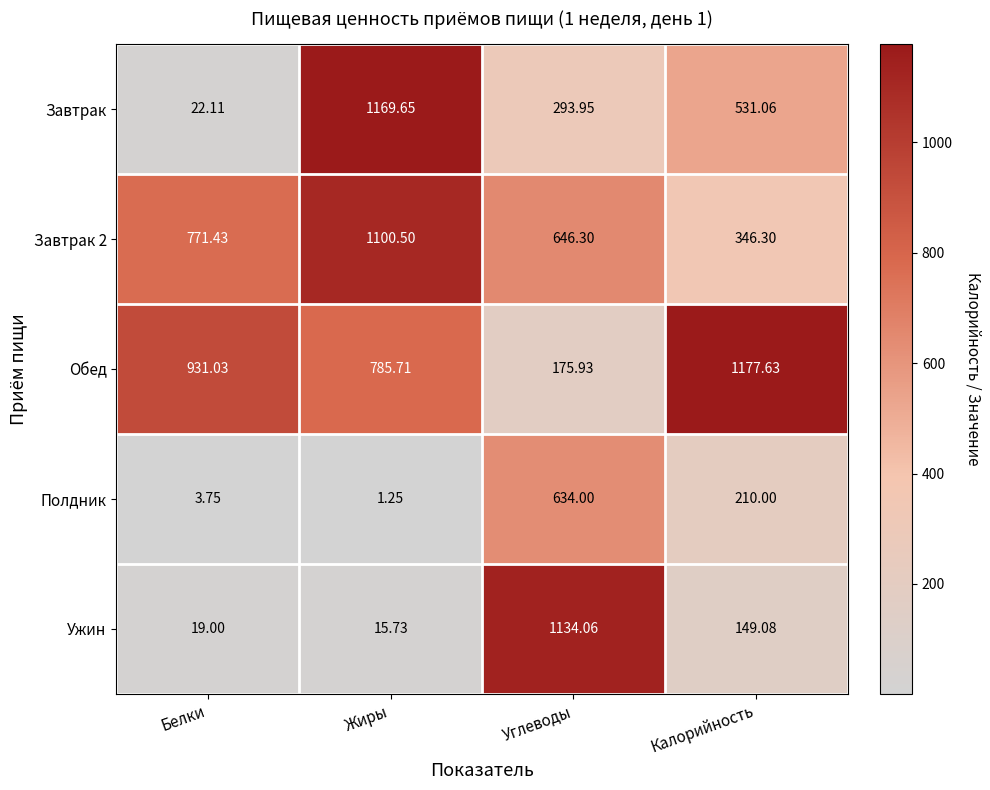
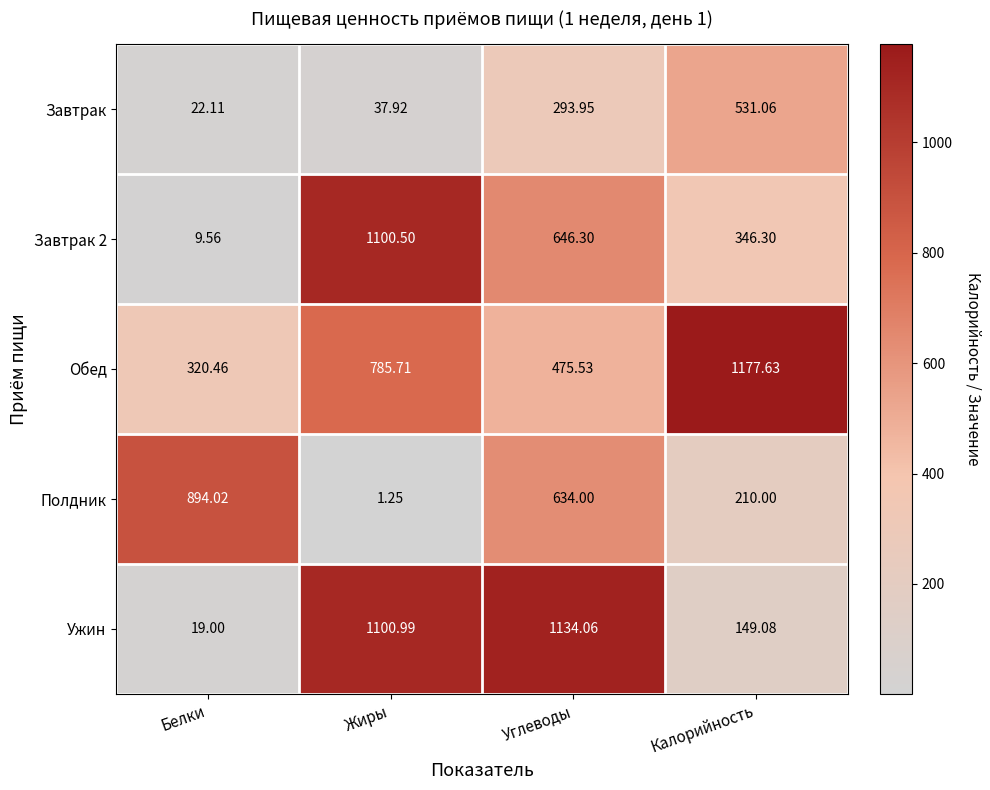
Завтрак, Жиры: 1169.65 -> 37.92
Завтрак 2, Белки: 771.43 -> 9.56
Обед, Белки: 931.03 -> 320.46
Обед, Углеводы: 175.93 -> 475.53
Полдник, Белки: 3.75 -> 894.02
Ужин, Жиры: 15.73 -> 1100.99
